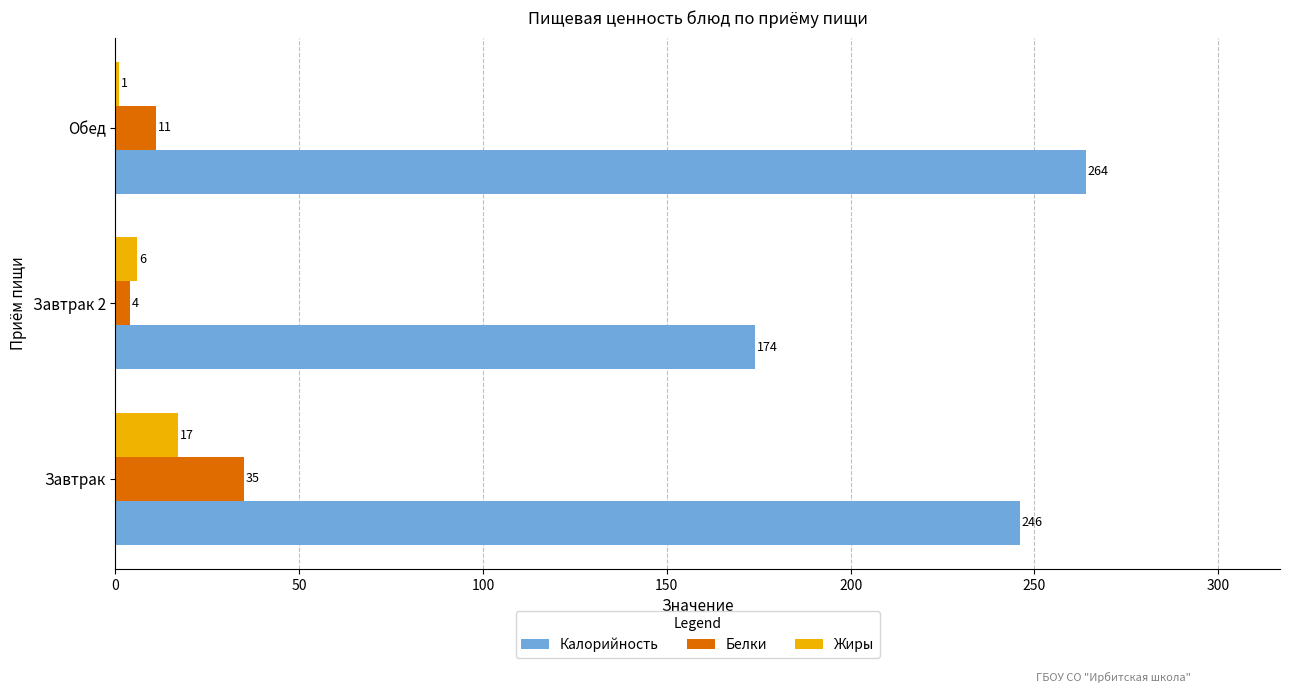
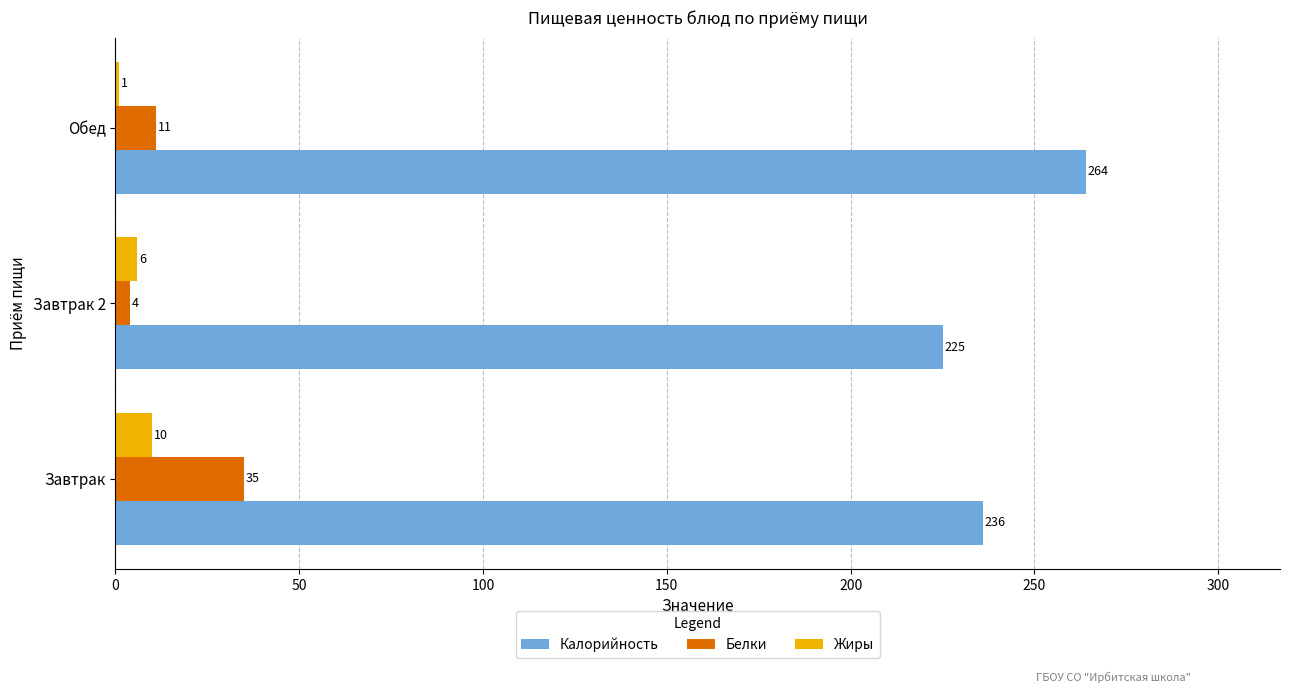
Калорийность, Завтрак 2: 174 -> 225
Жиры, Завтрак: 17 -> 10
Калорийность, Завтрак: 246 -> 236
